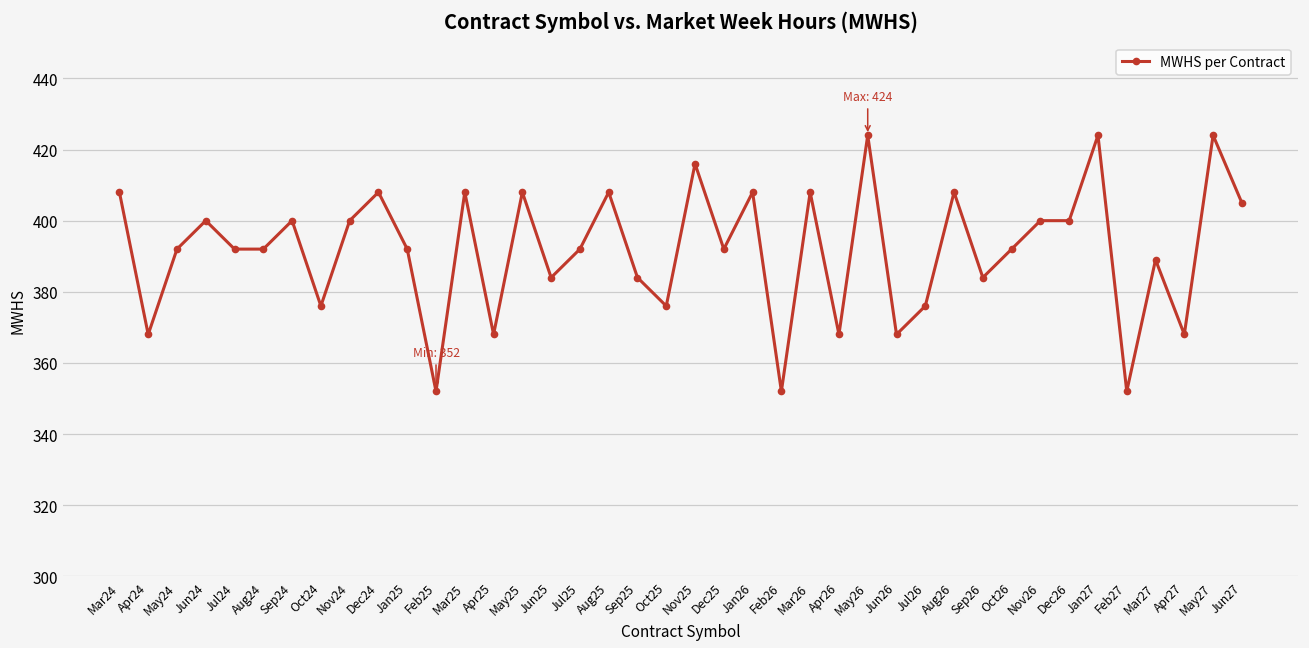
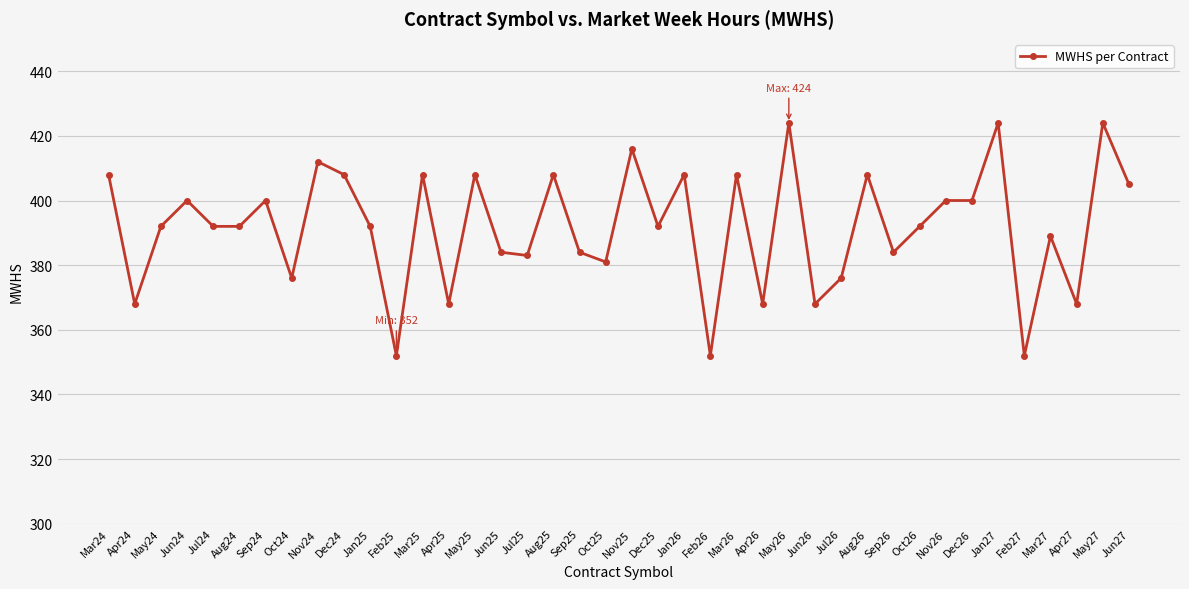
Nov24: 400 -> 412
Jul25: 392 -> 383
Oct25: 376 -> 381
